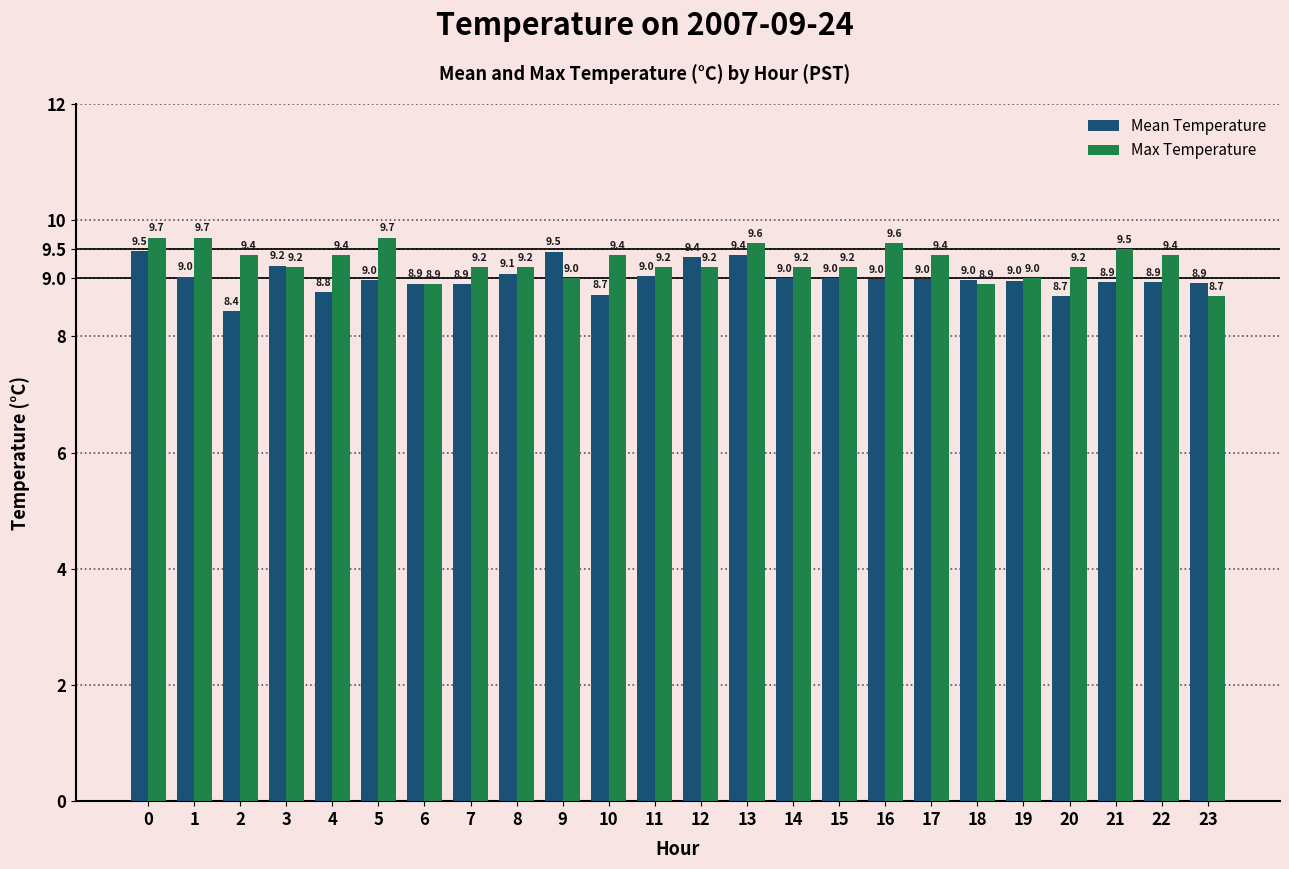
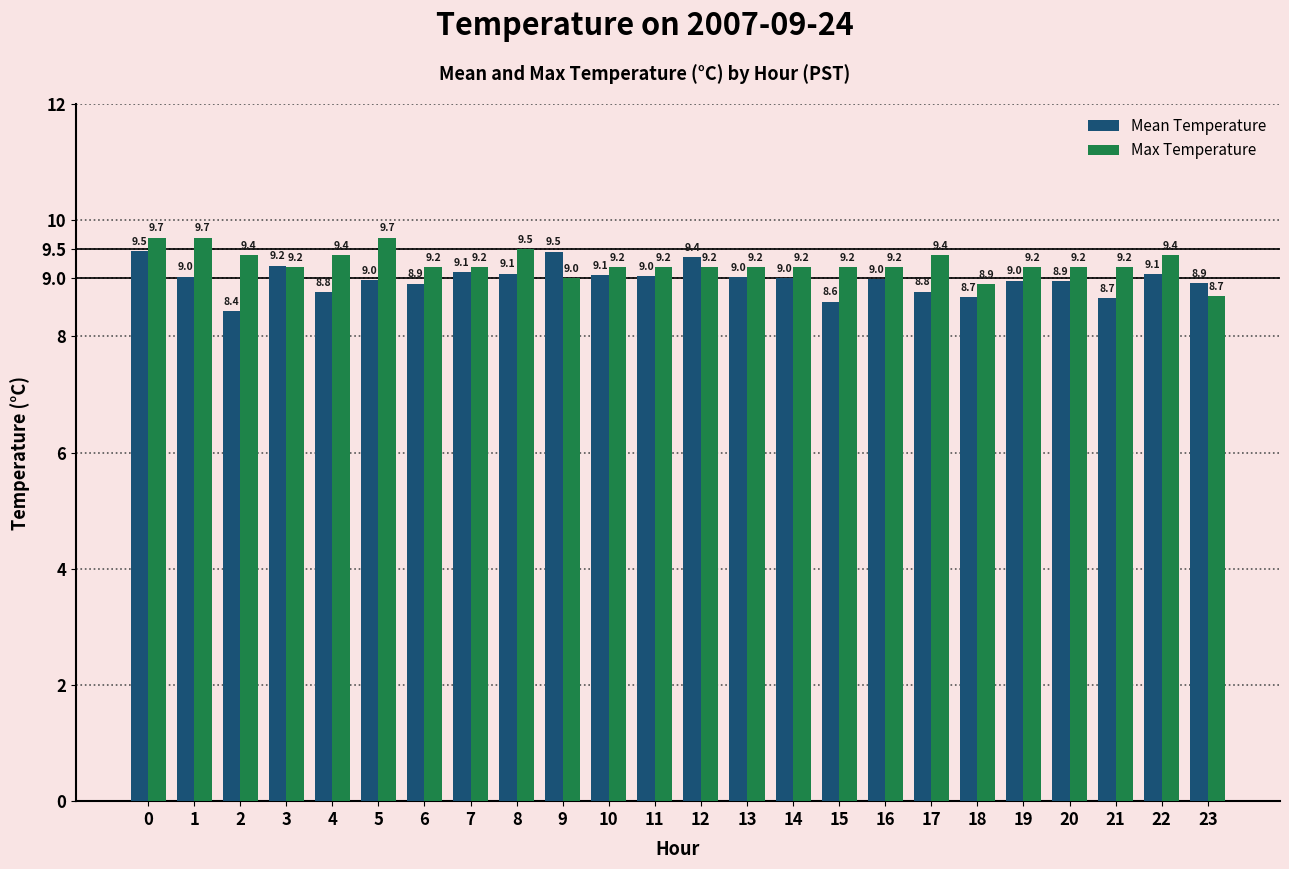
Max Temperature, 6: 8.9 -> 9.2
Mean Temperature, 7: 8.9 -> 9.1
Max Temperature, 8: 9.2 -> 9.5
Mean Temperature, 10: 8.7 -> 9.1
Max Temperature, 10: 9.4 -> 9.2
Mean Temperature, 13: 9.4 -> 9.0
Max Temperature, 13: 9.6 -> 9.2
Mean Temperature, 15: 9.0 -> 8.6
Max Temperature, 16: 9.6 -> 9.2
Mean Temperature, 17: 9.0 -> 8.8
Mean Temperature, 18: 9.0 -> 8.7
Max Temperature, 19: 9.0 -> 9.2
Mean Temperature, 20: 8.7 -> 8.9
Mean Temperature, 21: 8.9 -> 8.7
Max Temperature, 21: 9.5 -> 9.2
Mean Temperature, 22: 8.9 -> 9.1
